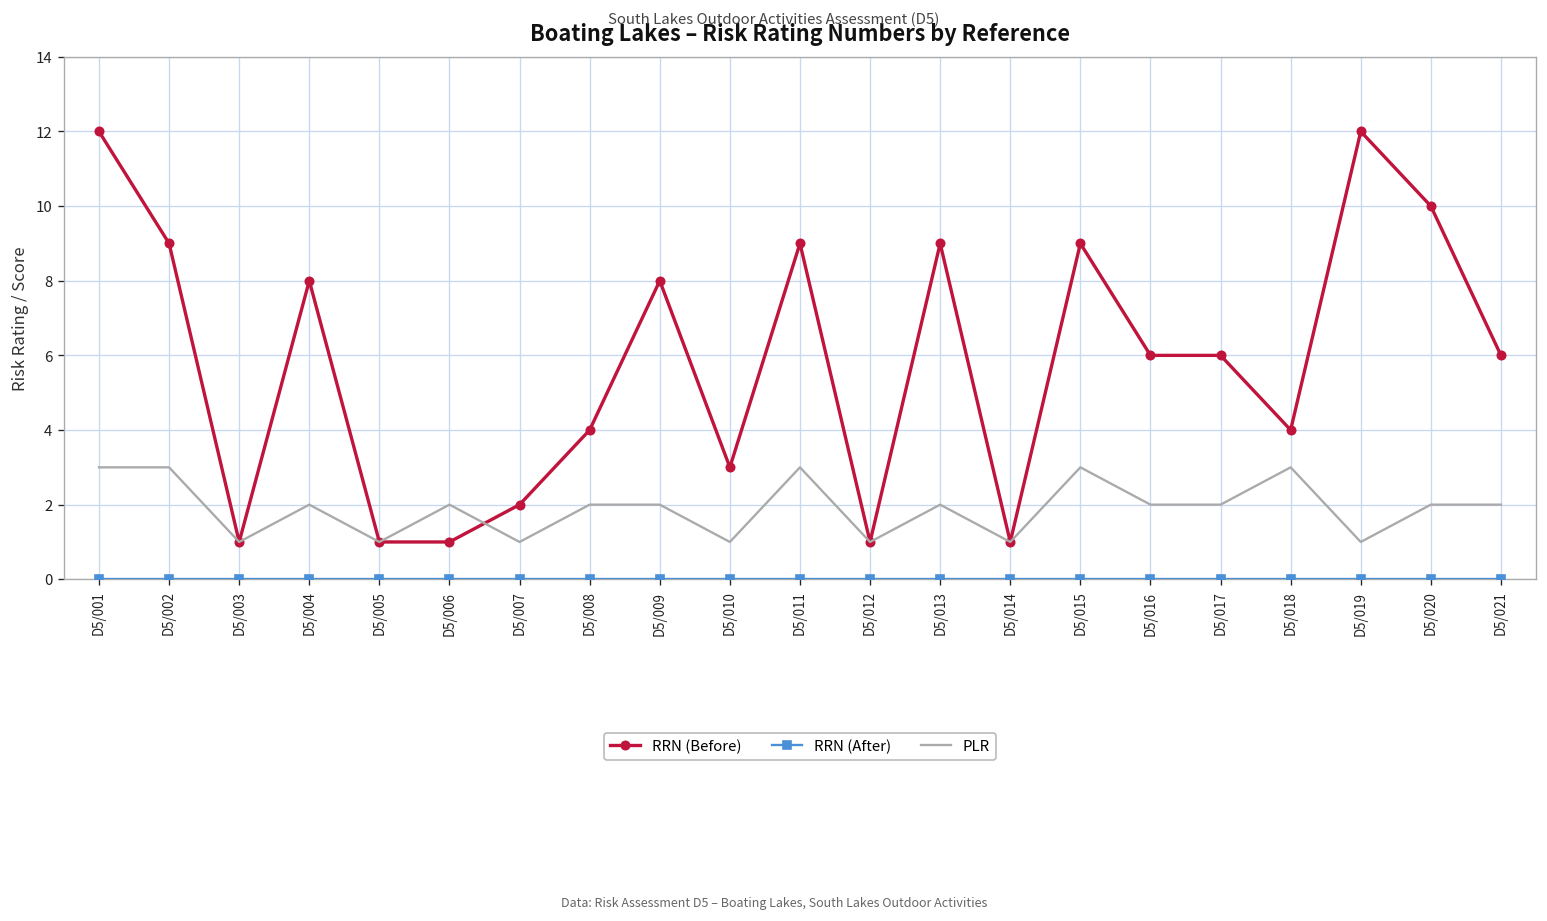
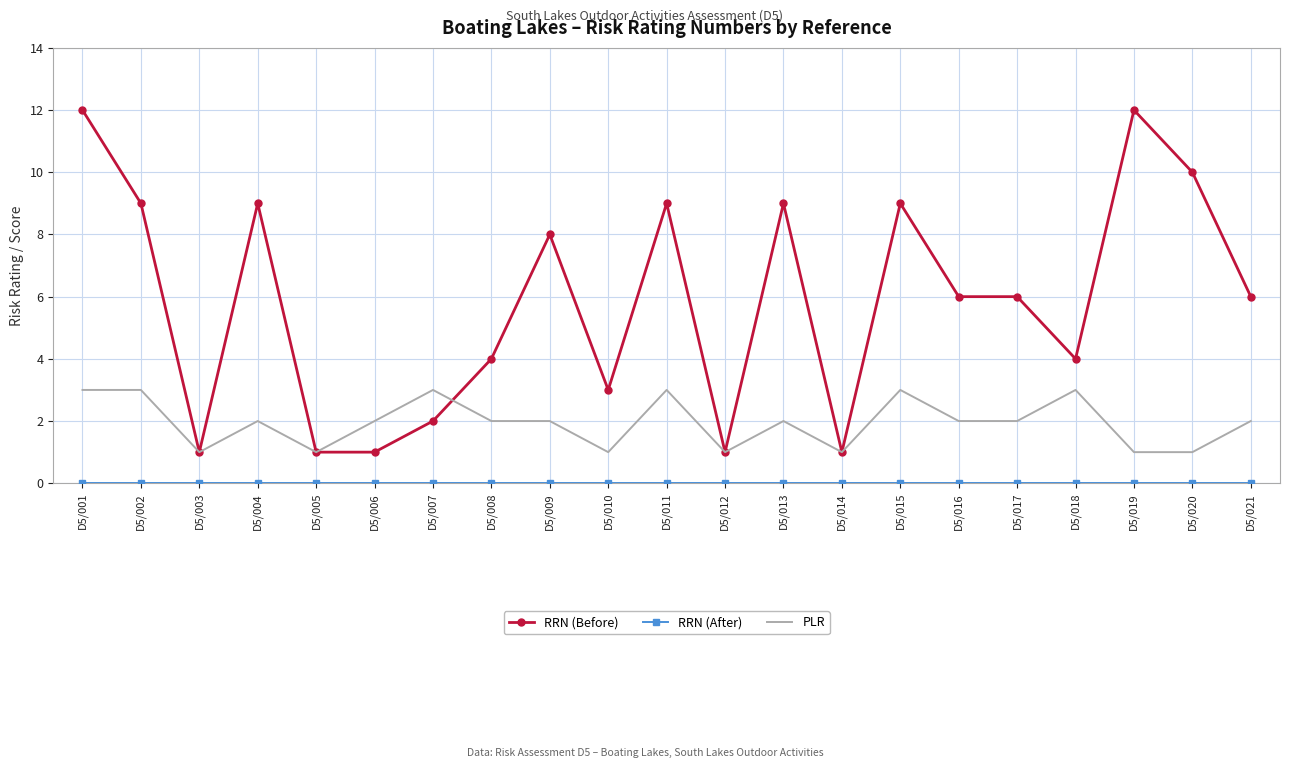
RRN (Before), D5/004: 8 -> 9
PLR, D5/007: 1 -> 3
PLR, D5/020: 2 -> 1
